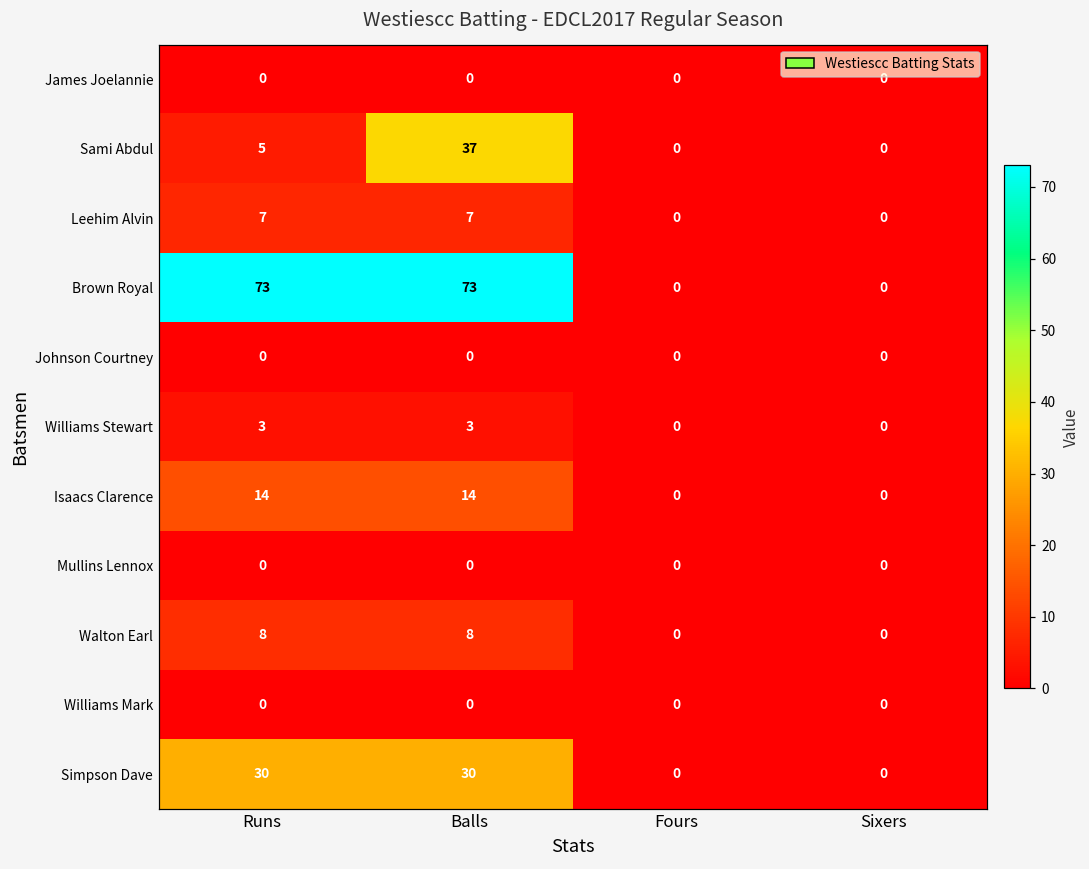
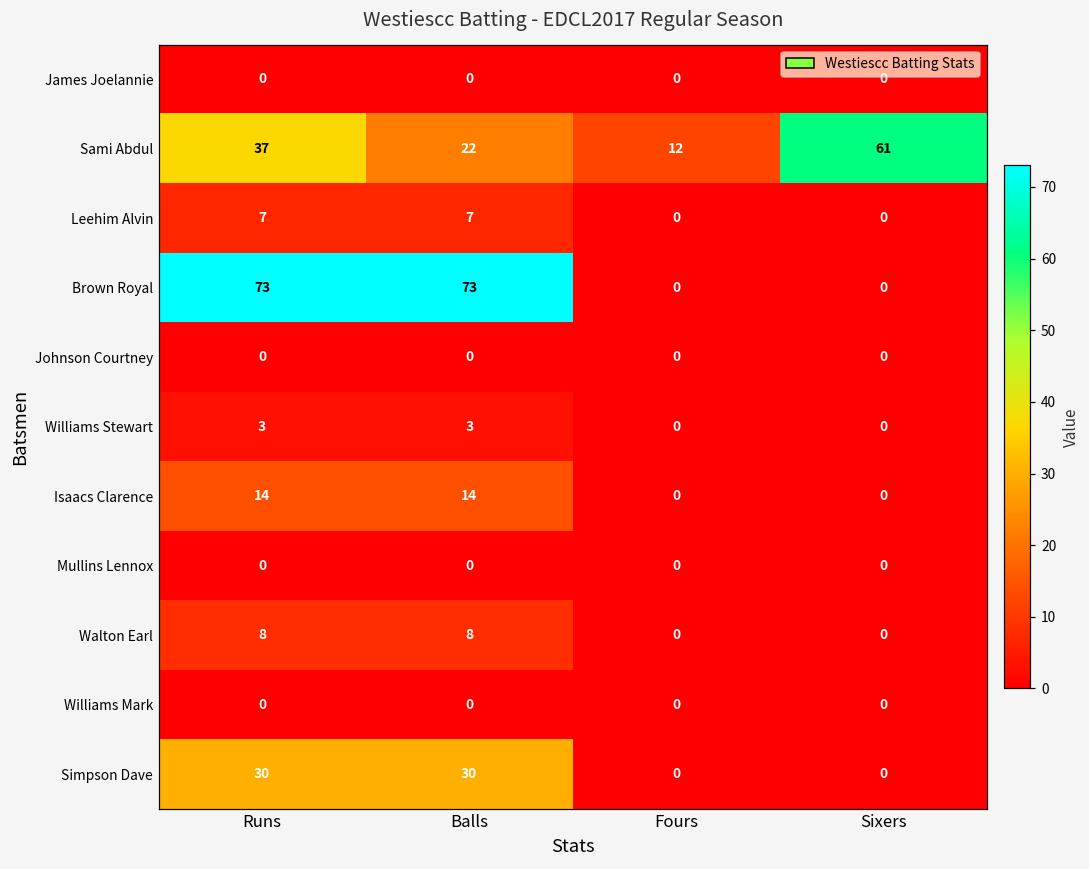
Sami Abdul, Runs: 5 -> 37
Sami Abdul, Balls: 37 -> 22
Sami Abdul, Fours: 0 -> 12
Sami Abdul, Sixers: 0 -> 61
